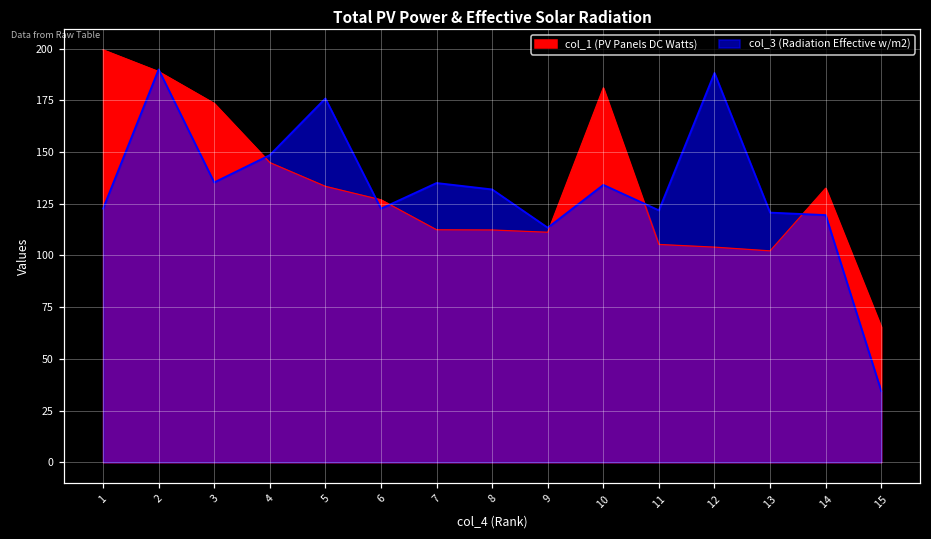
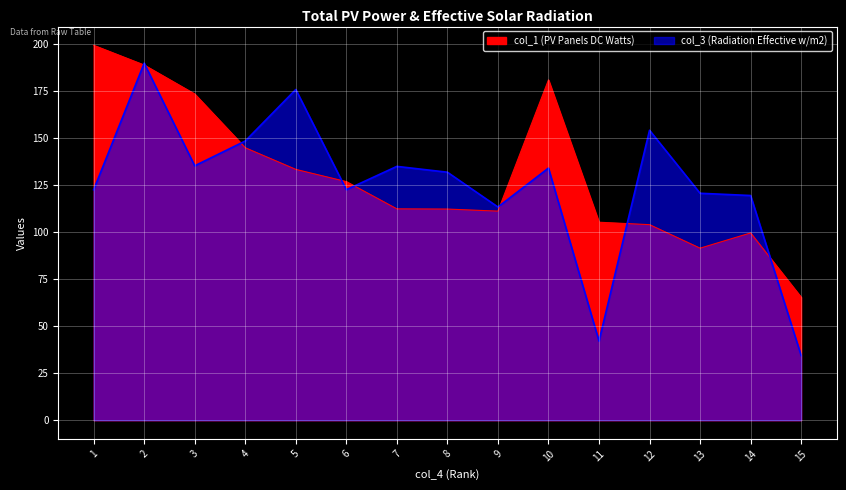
col_3 (Radiation Effective w/m2), 11: 122 -> 42
col_3 (Radiation Effective w/m2), 12: 188 -> 154
col_1 (PV Panels DC Watts), 13: 102 -> 92
col_1 (PV Panels DC Watts), 14: 133 -> 100
